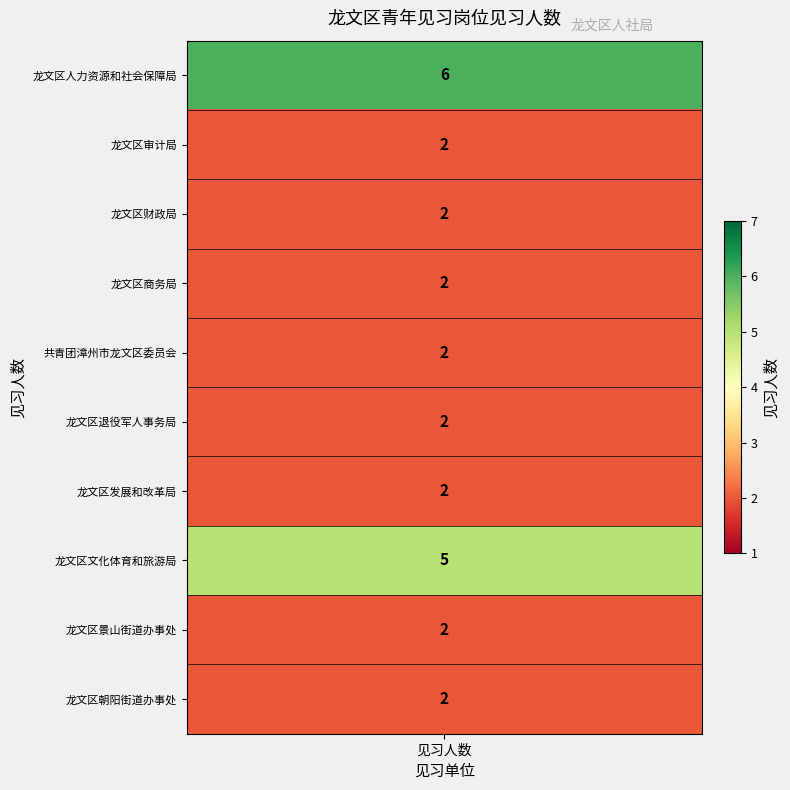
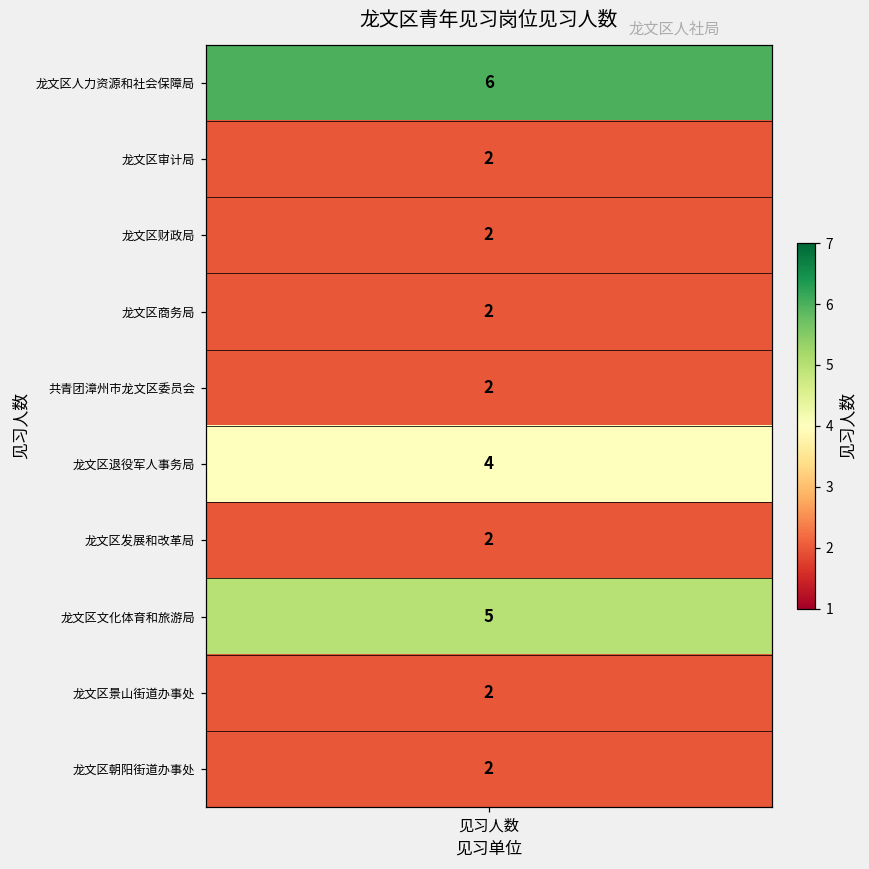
龙文区退役军人事务局, 见习人数: 2 -> 4
